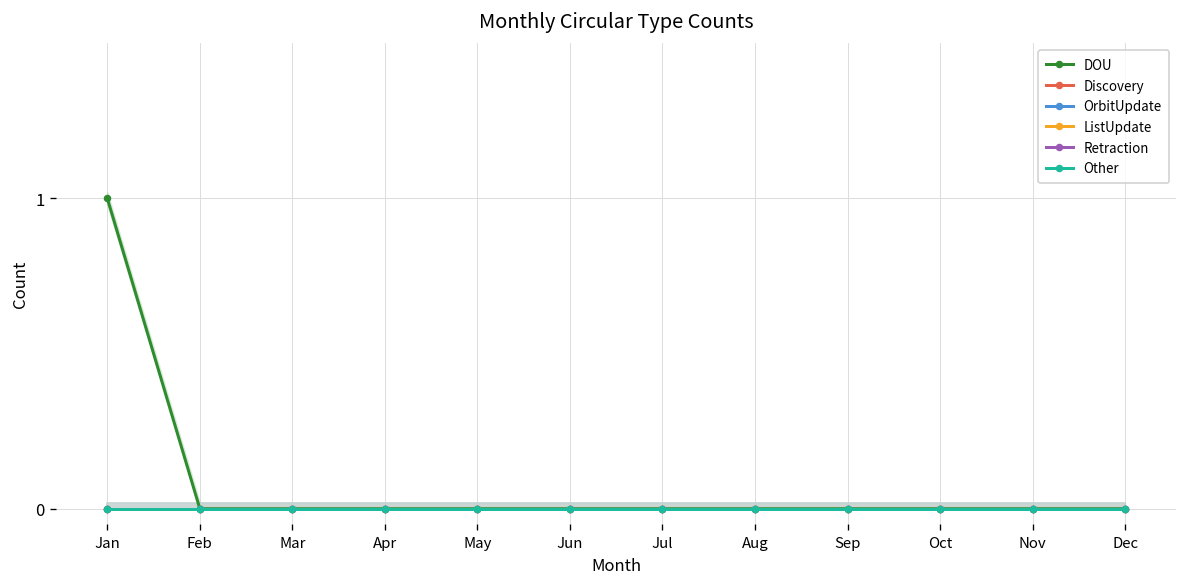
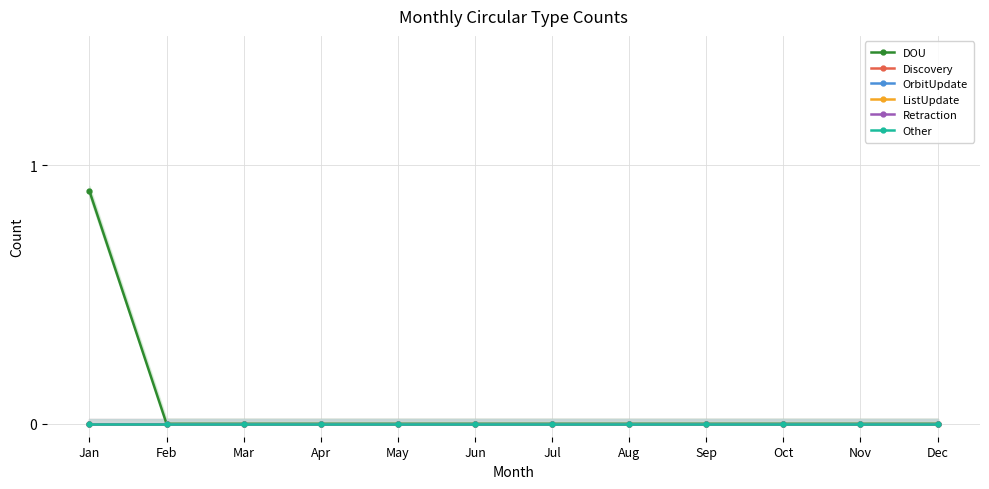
DOU, Jan: 1.0 -> 0.9
